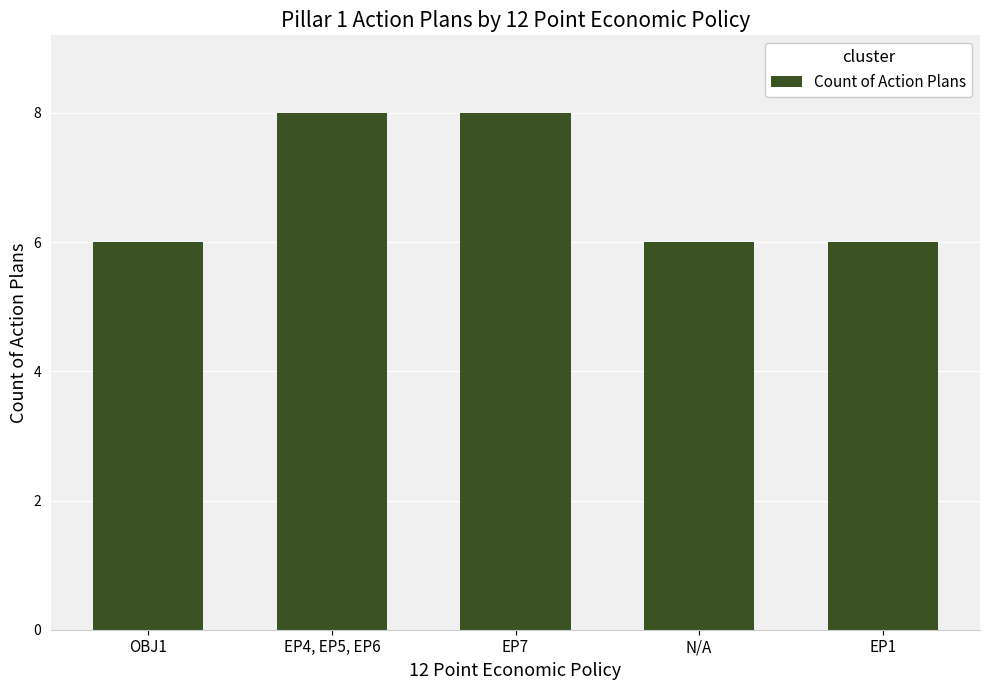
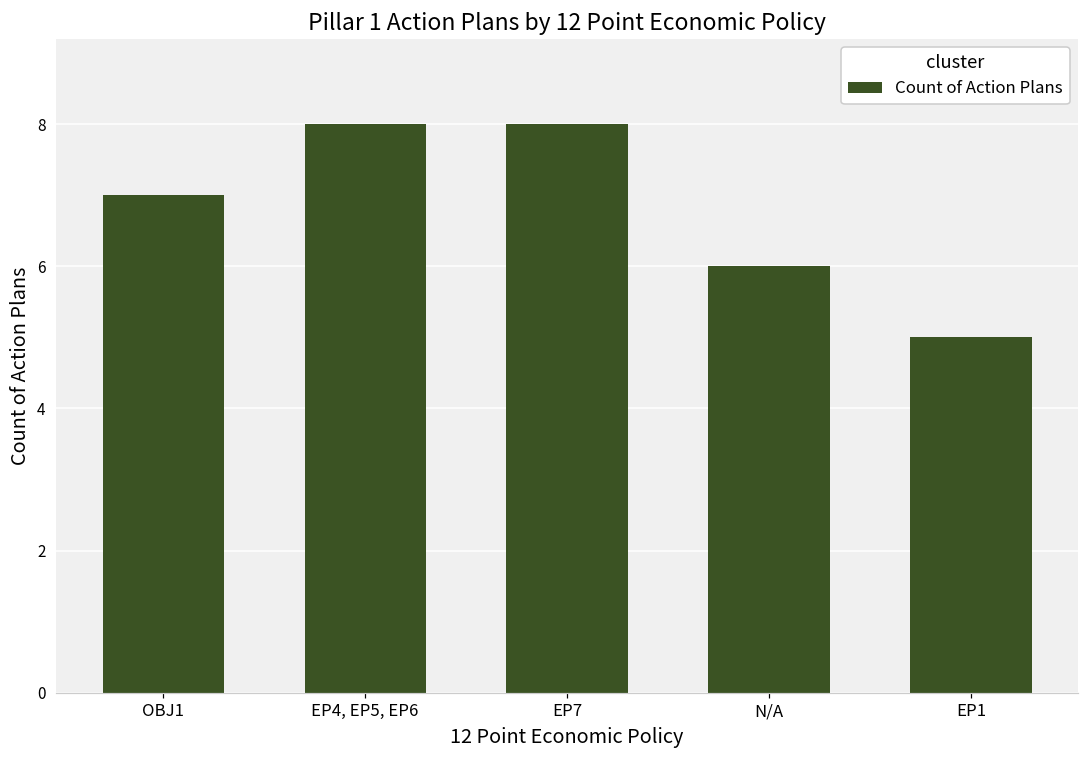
OBJ1: 6 -> 7
EP1: 6 -> 5
